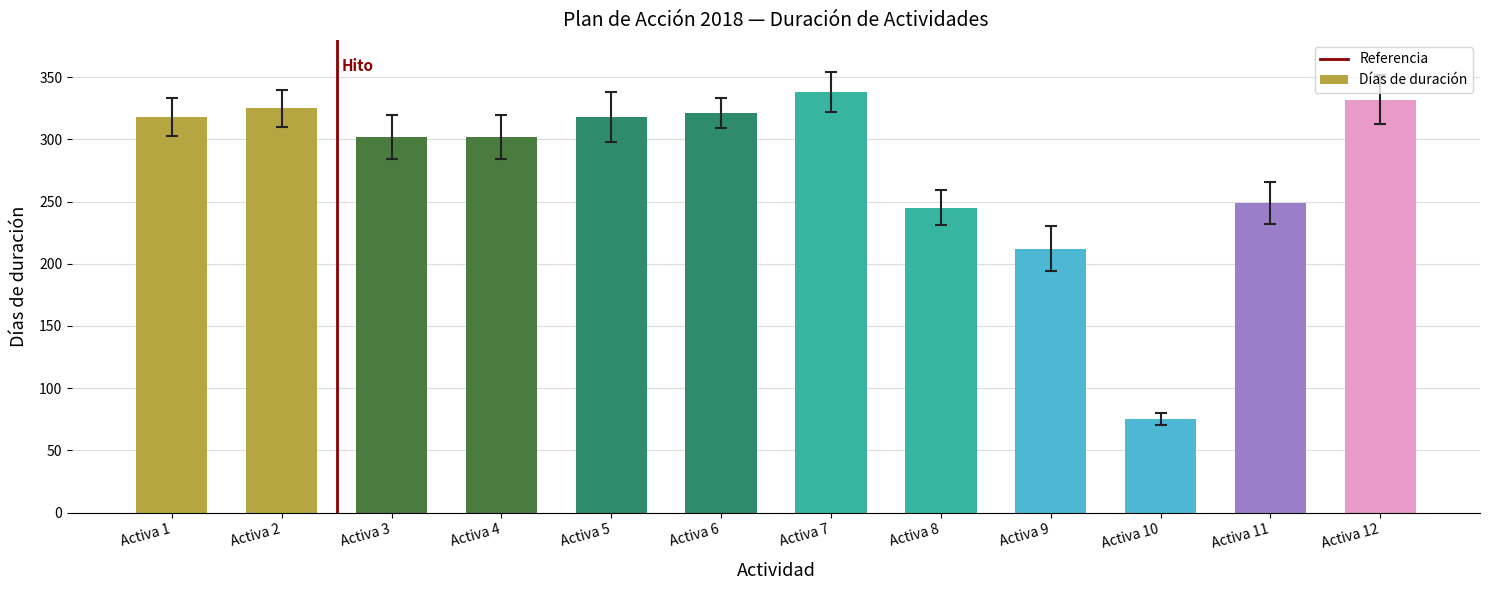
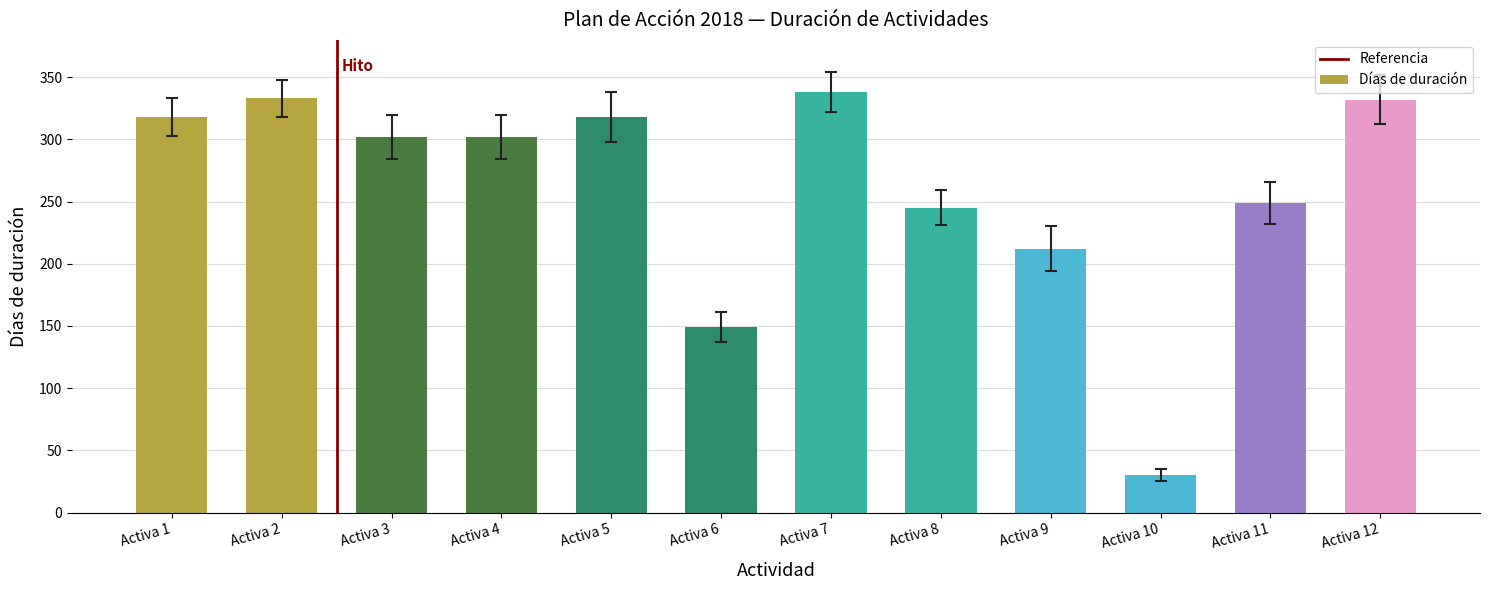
Días de duración, Activa 2: 325 -> 333
Días de duración, Activa 6: 321 -> 149
Días de duración, Activa 10: 75 -> 30
